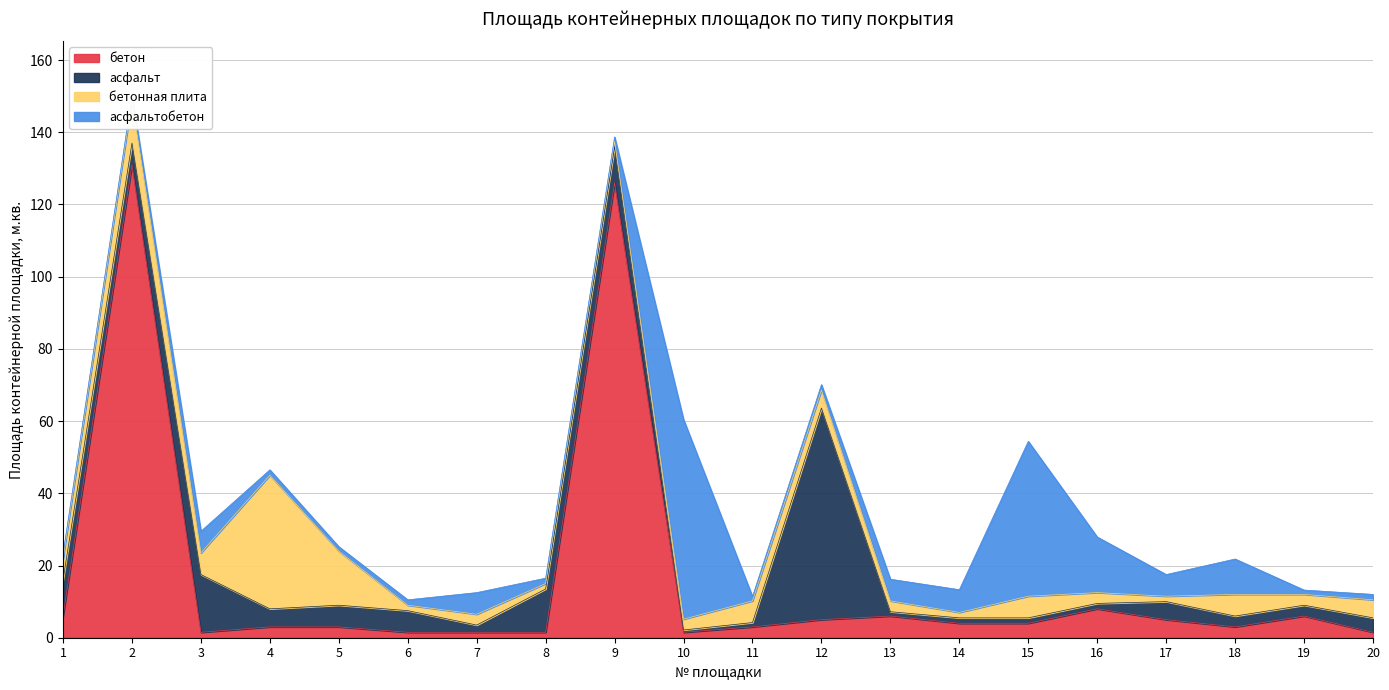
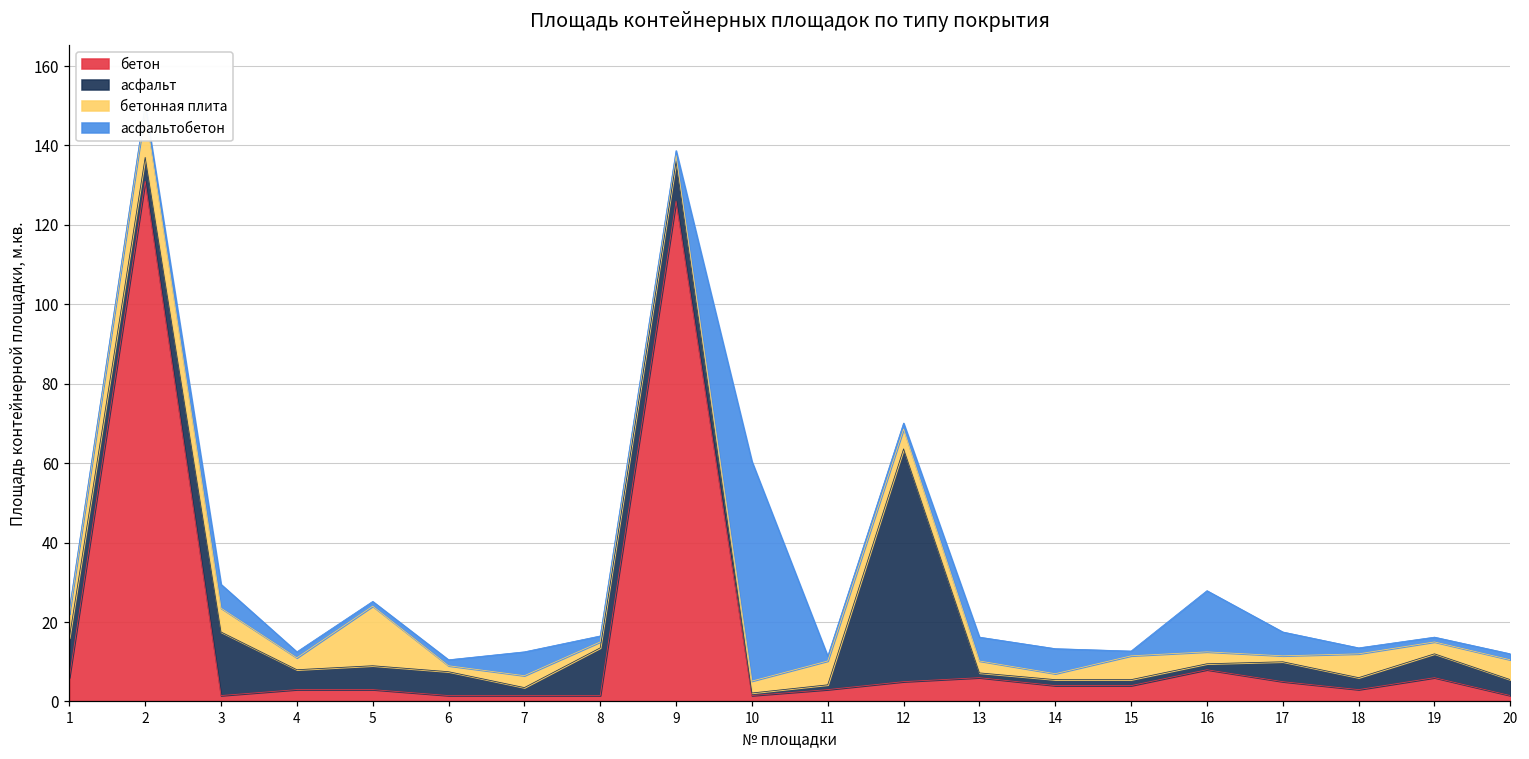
бетонная плита, 4: 37 -> 3
асфальтобетон, 15: 43 -> 1
асфальтобетон, 18: 10 -> 2
асфальт, 19: 3 -> 6
